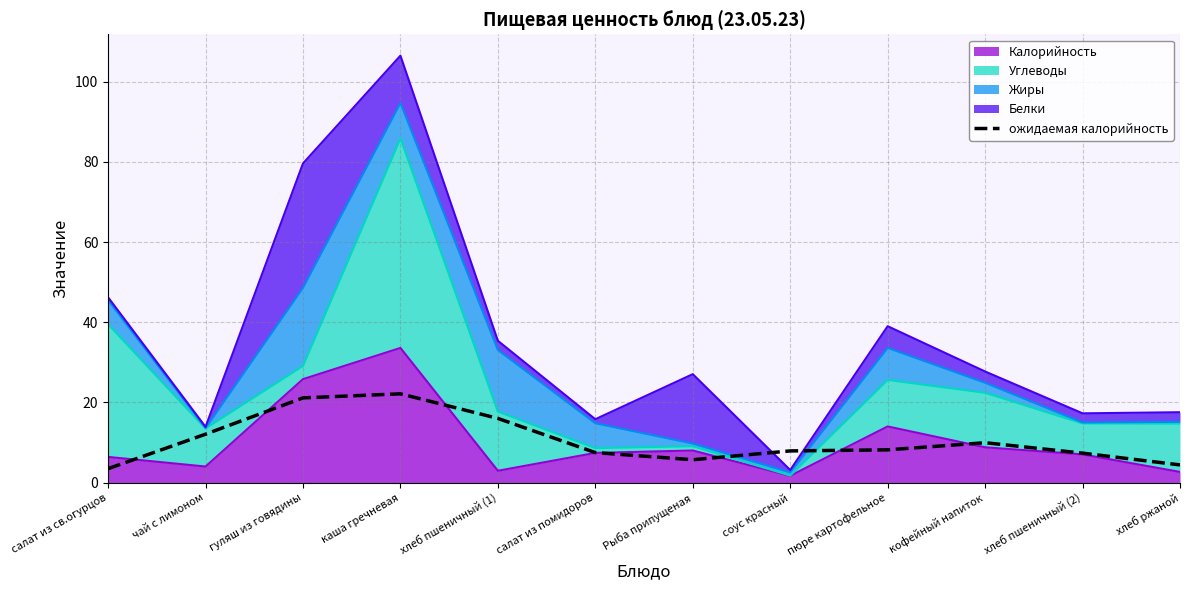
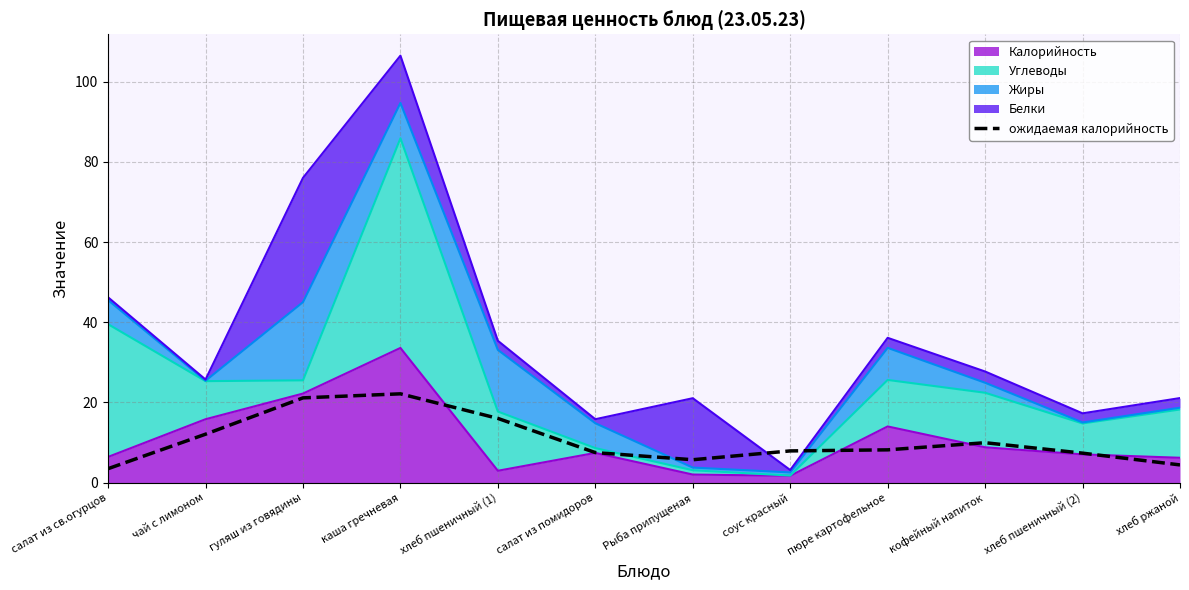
Калорийность, чай с лимоном: 4 -> 16
Калорийность, гуляш из говядины: 26 -> 22
Калорийность, Рыба припущеная: 8 -> 2
Белки, пюре картофельное: 5 -> 3
Калорийность, хлеб ржаной: 3 -> 6
